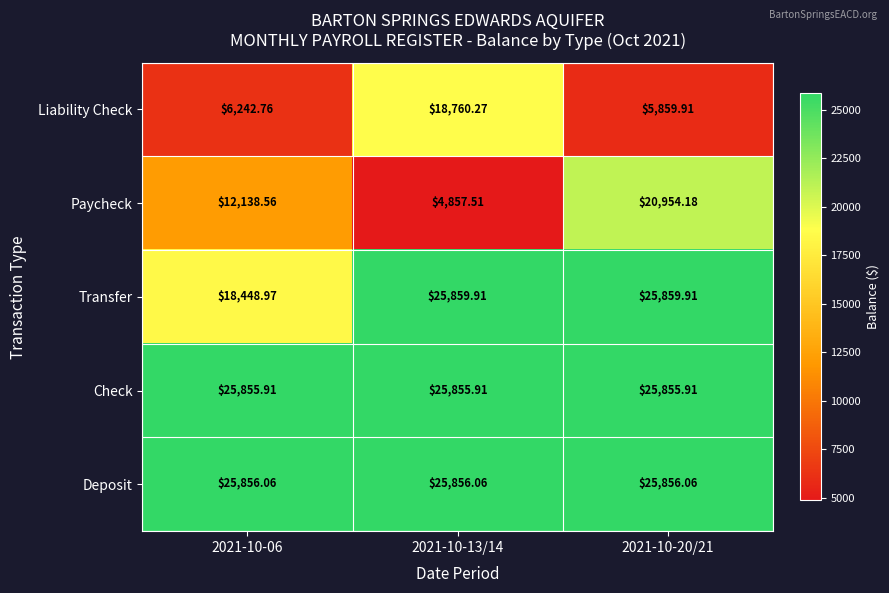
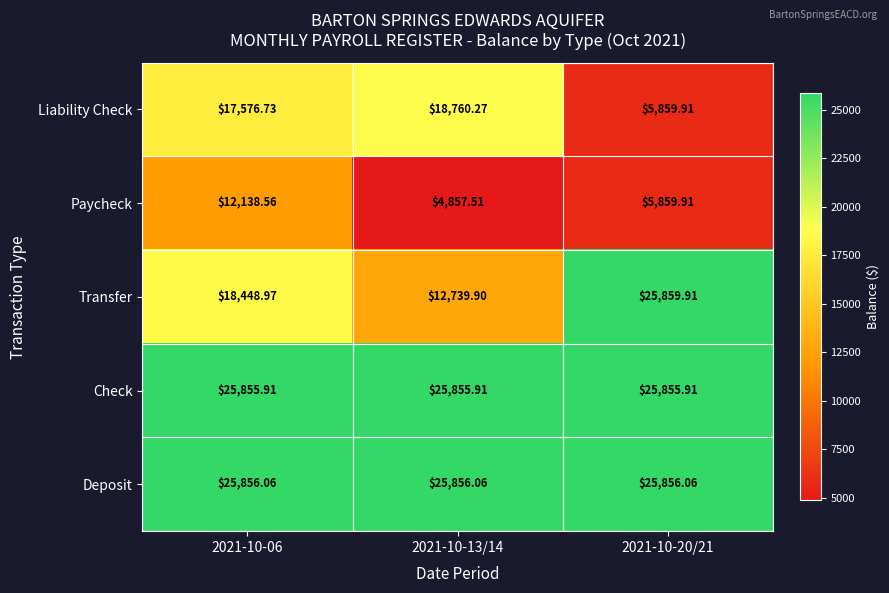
Liability Check, 2021-10-06: $6,242.76 -> $17,576.73
Paycheck, 2021-10-20/21: $20,954.18 -> $5,859.91
Transfer, 2021-10-13/14: $25,859.91 -> $12,739.90
